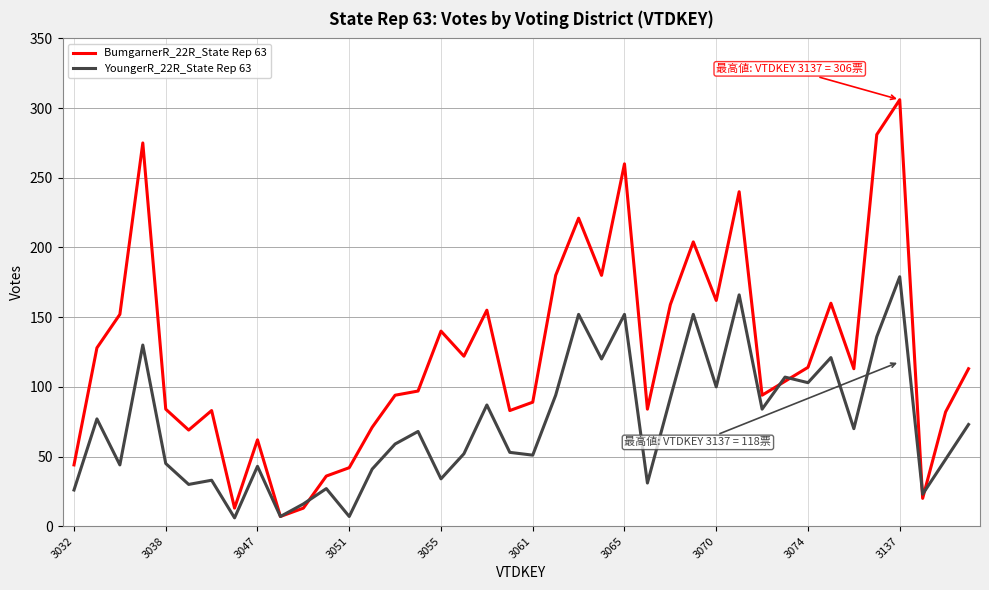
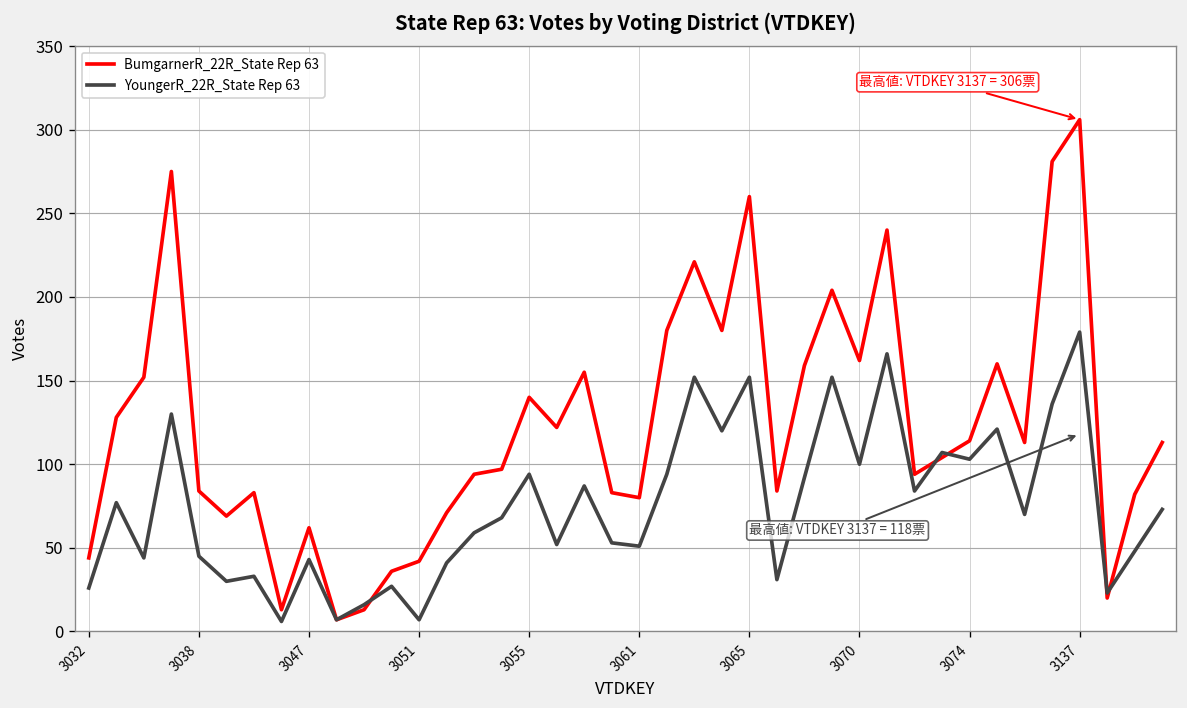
YoungerR_22R_State Rep 63, 3055: 34 -> 94
BumgarnerR_22R_State Rep 63, 3061: 89 -> 80
